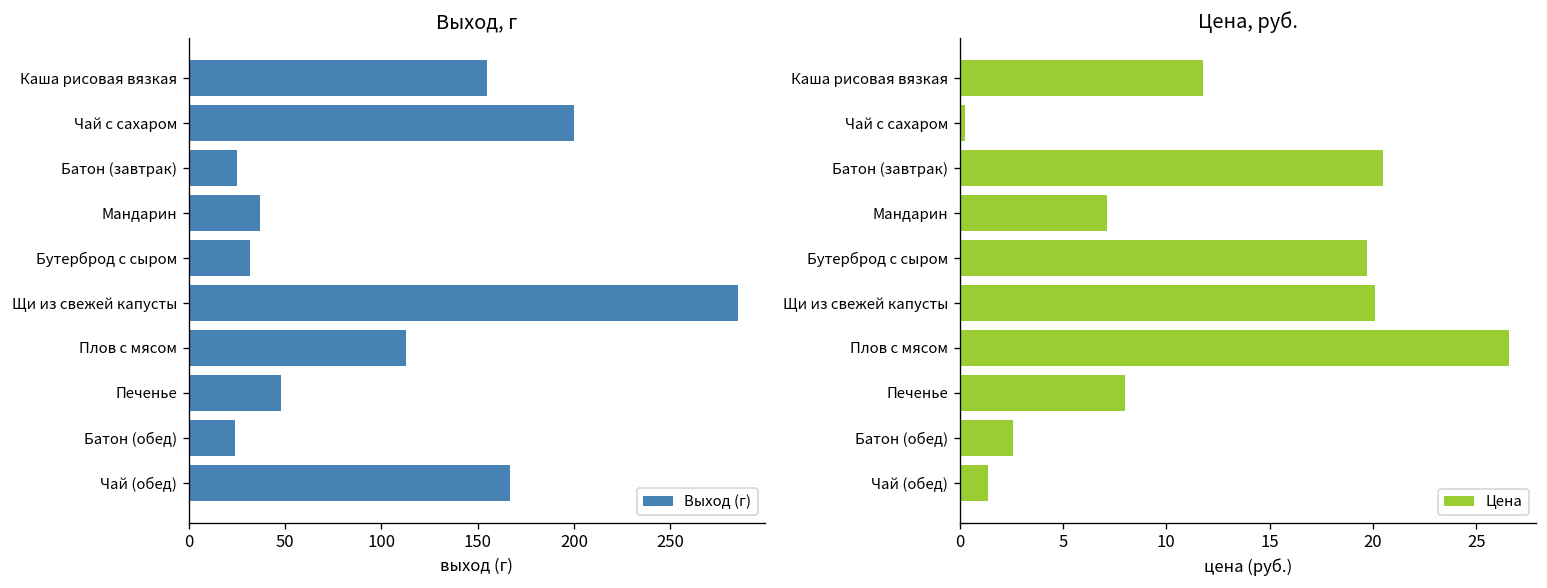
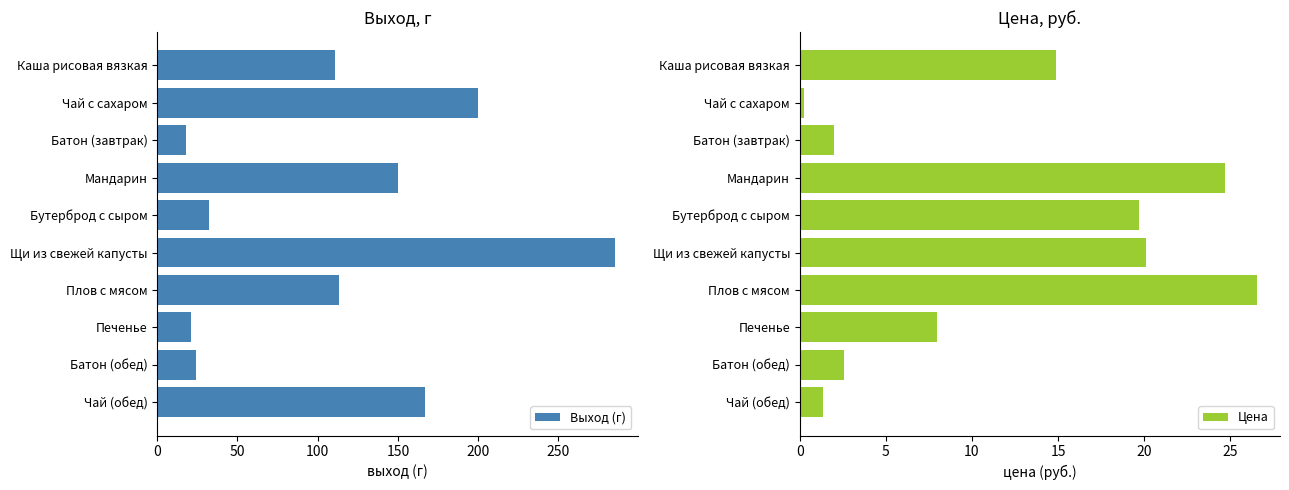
Выход, г, Каша рисовая вязкая: 155 -> 111
Выход, г, Батон (завтрак): 25 -> 18
Выход, г, Мандарин: 37 -> 150
Выход, г, Печенье: 48 -> 21
Цена, руб., Каша рисовая вязкая: 11.8 -> 14.9
Цена, руб., Батон (завтрак): 20.5 -> 2.0
Цена, руб., Мандарин: 7.1 -> 24.7
